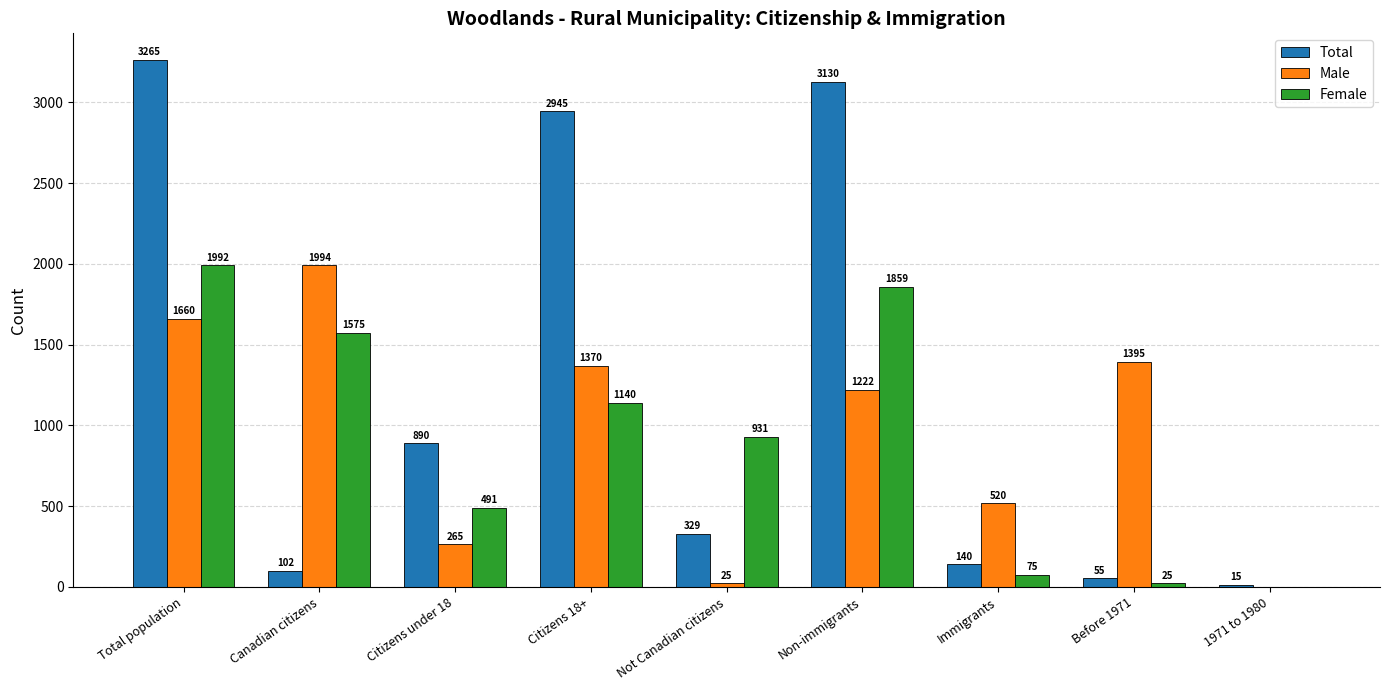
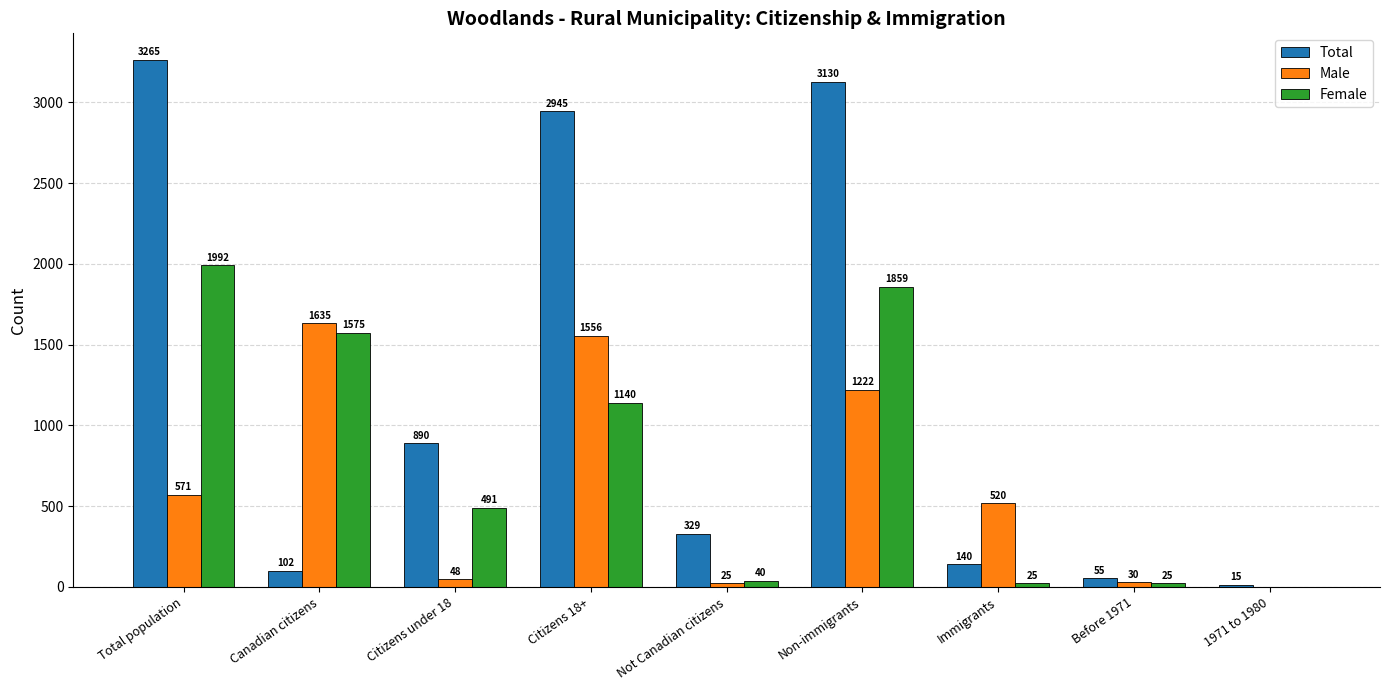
Male, Total population: 1660 -> 571
Male, Canadian citizens: 1994 -> 1635
Male, Citizens under 18: 265 -> 48
Male, Citizens 18+: 1370 -> 1556
Female, Not Canadian citizens: 931 -> 40
Female, Immigrants: 75 -> 25
Male, Before 1971: 1395 -> 30
